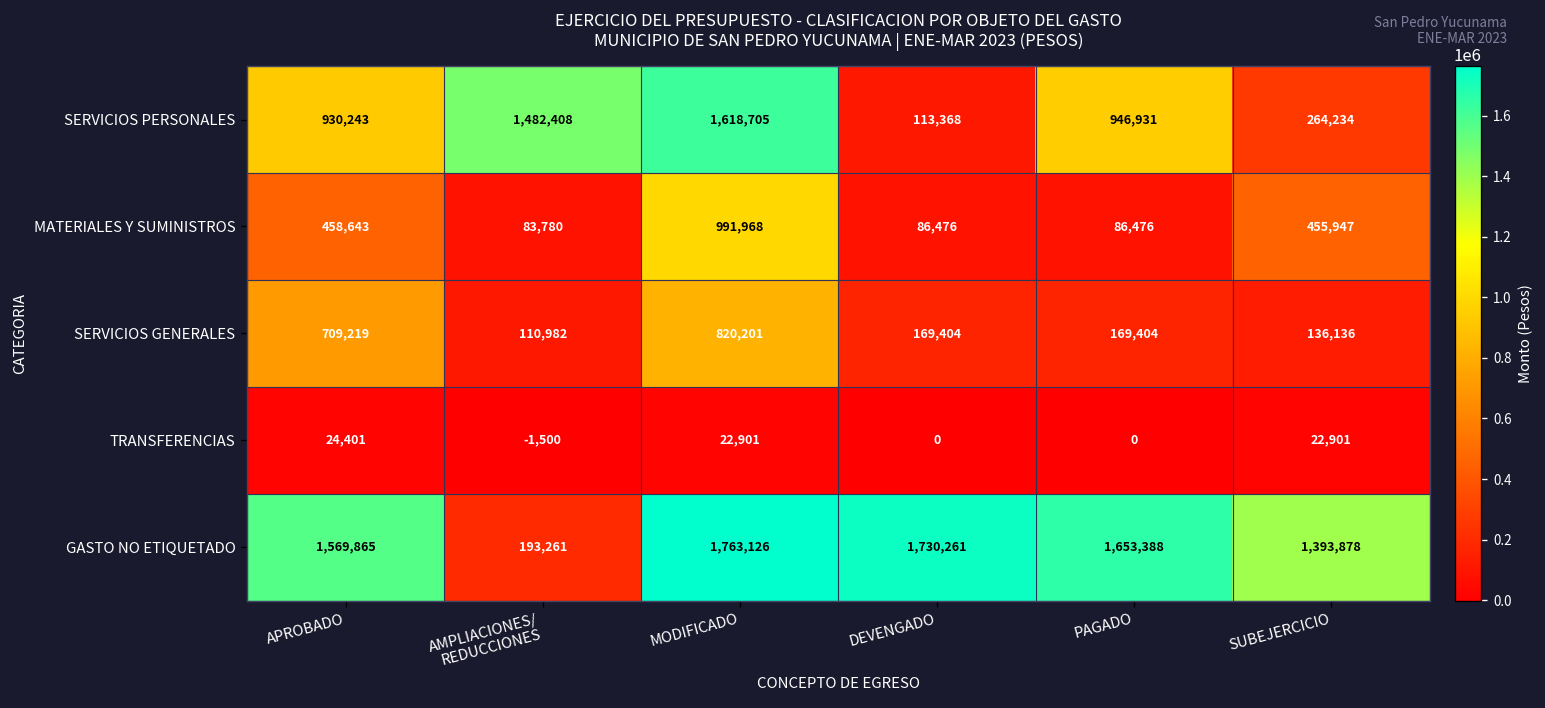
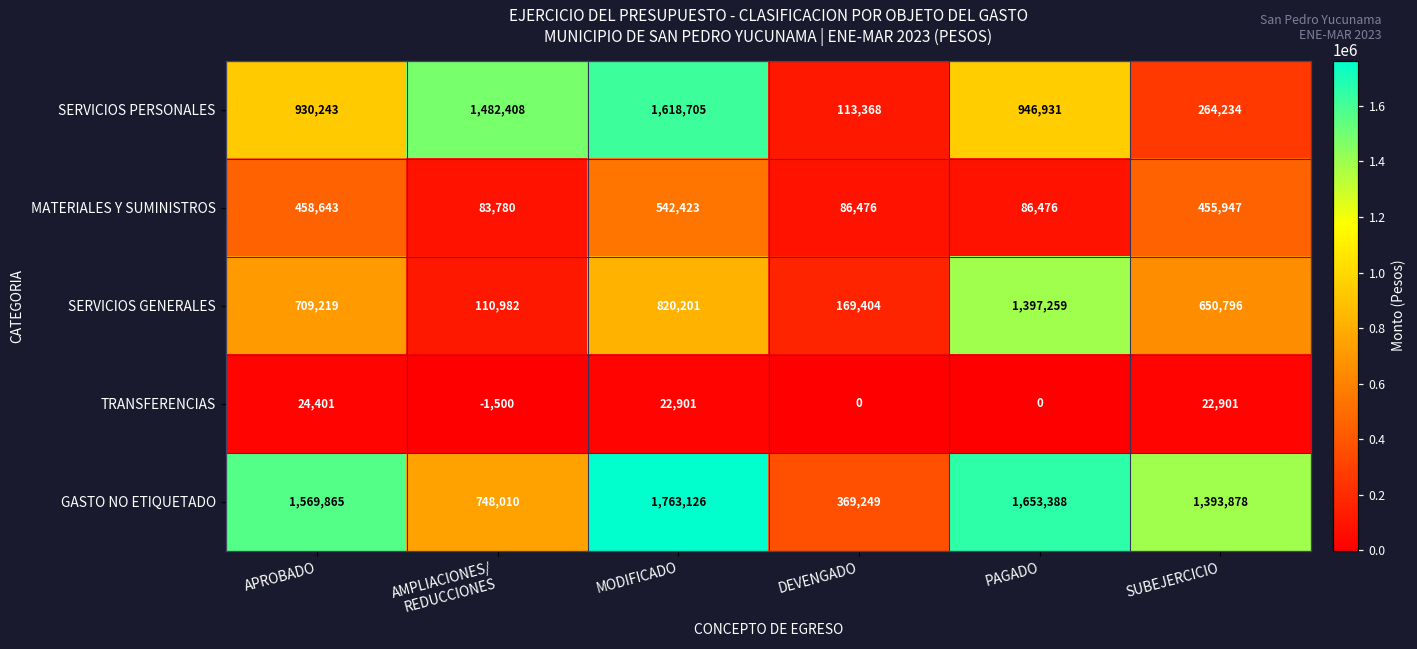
MATERIALES Y SUMINISTROS, MODIFICADO: 991,968 -> 542,423
SERVICIOS GENERALES, PAGADO: 169,404 -> 1,397,259
SERVICIOS GENERALES, SUBEJERCICIO: 136,136 -> 650,796
GASTO NO ETIQUETADO, AMPLIACIONES/ REDUCCIONES: 193,261 -> 748,010
GASTO NO ETIQUETADO, DEVENGADO: 1,730,261 -> 369,249
